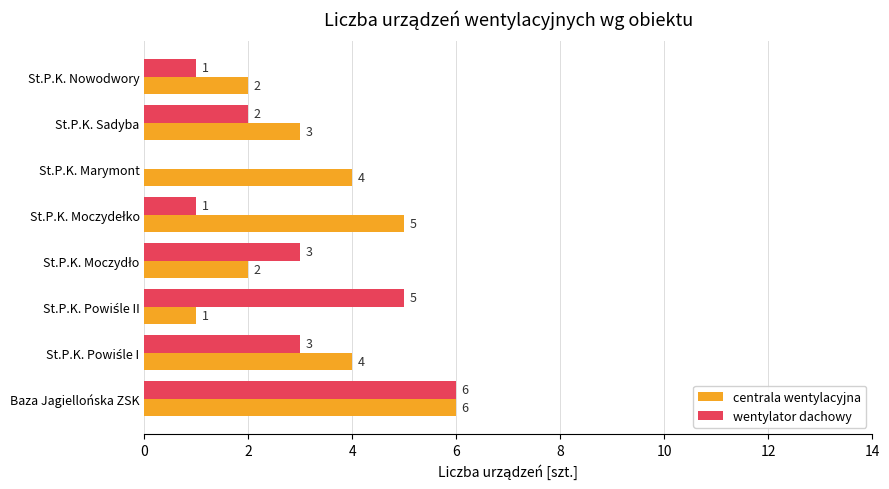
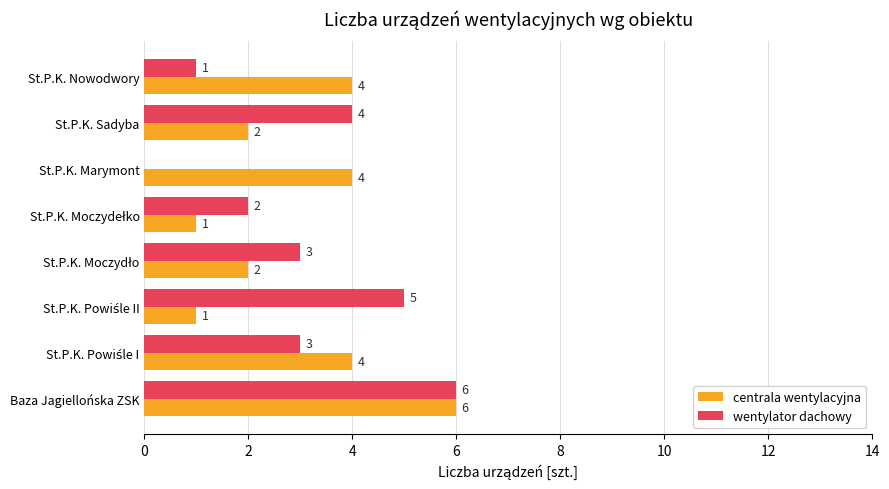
centrala wentylacyjna, St.P.K. Nowodwory: 2 -> 4
wentylator dachowy, St.P.K. Sadyba: 2 -> 4
centrala wentylacyjna, St.P.K. Sadyba: 3 -> 2
wentylator dachowy, St.P.K. Moczydełko: 1 -> 2
centrala wentylacyjna, St.P.K. Moczydełko: 5 -> 1
